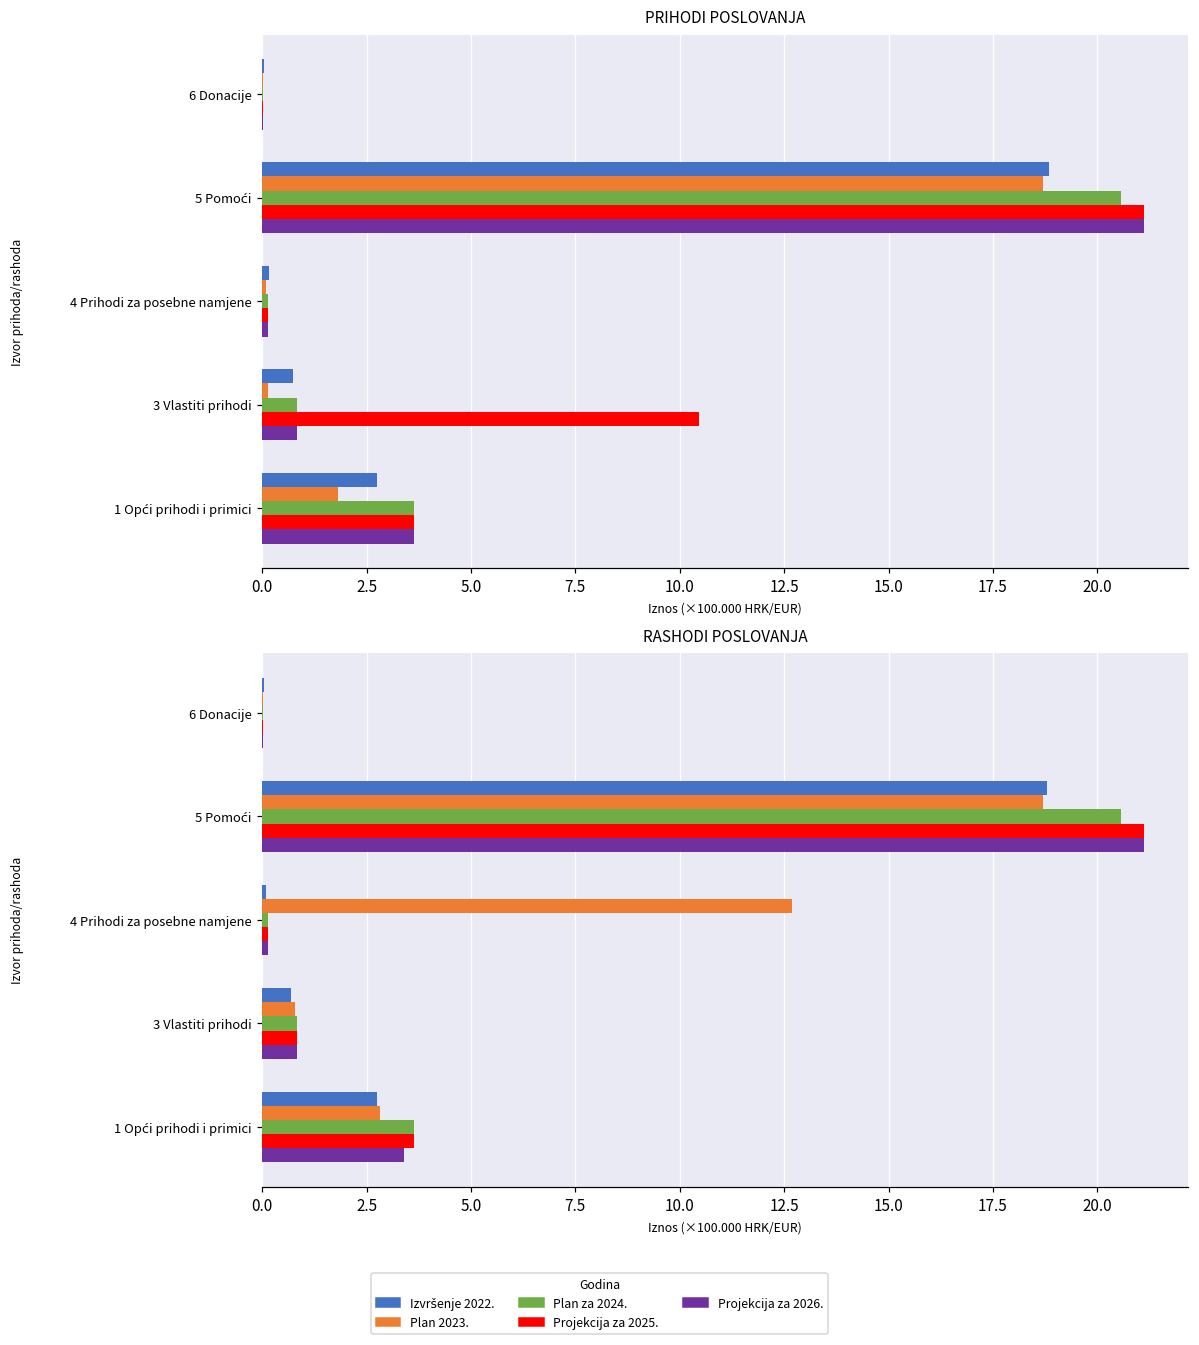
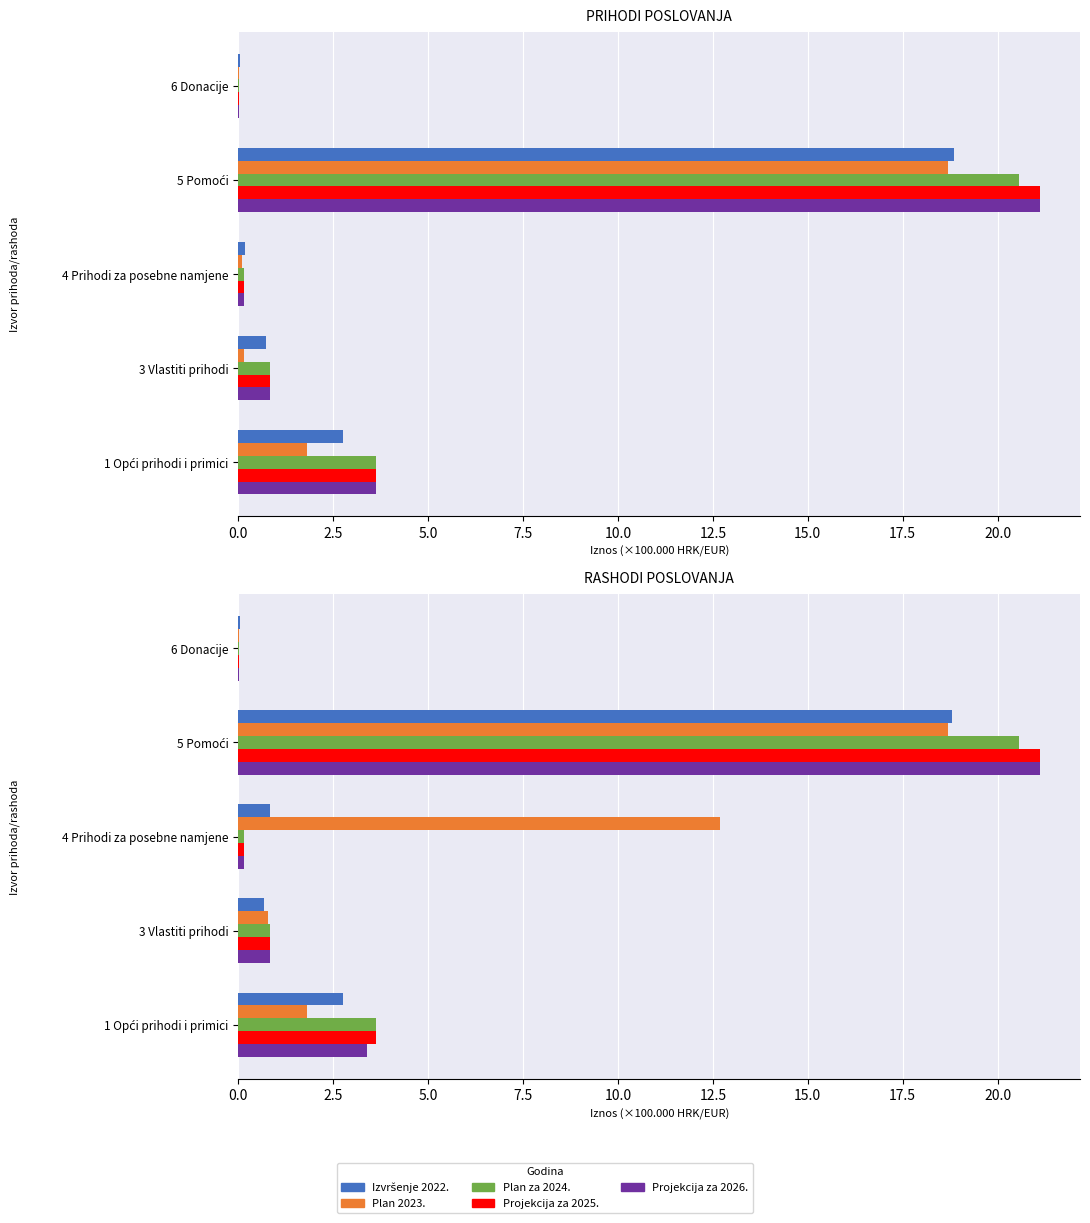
PRIHODI POSLOVANJA, Projekcija za 2025., 3 Vlastiti prihodi: 10.5 -> 0.8
RASHODI POSLOVANJA, Izvršenje 2022., 4 Prihodi za posebne namjene: 0.1 -> 0.8
RASHODI POSLOVANJA, Plan 2023., 1 Opći prihodi i primici: 2.8 -> 1.8
